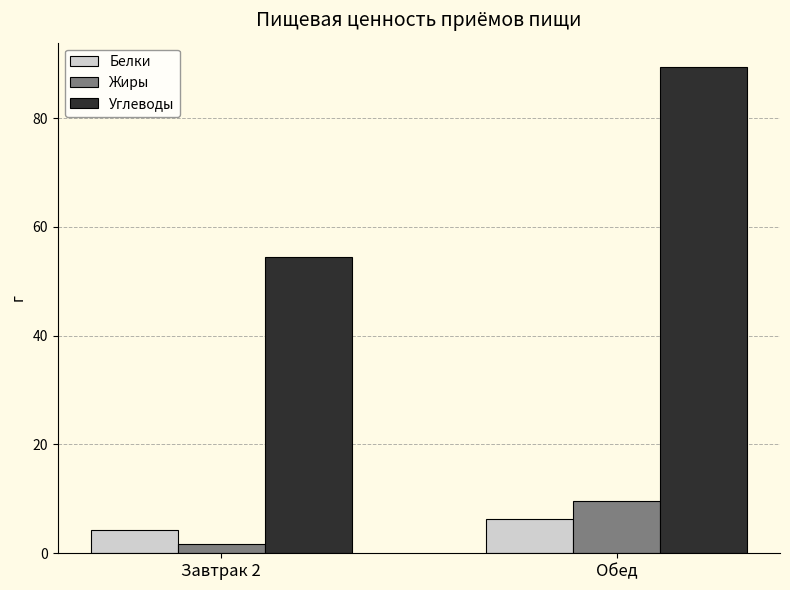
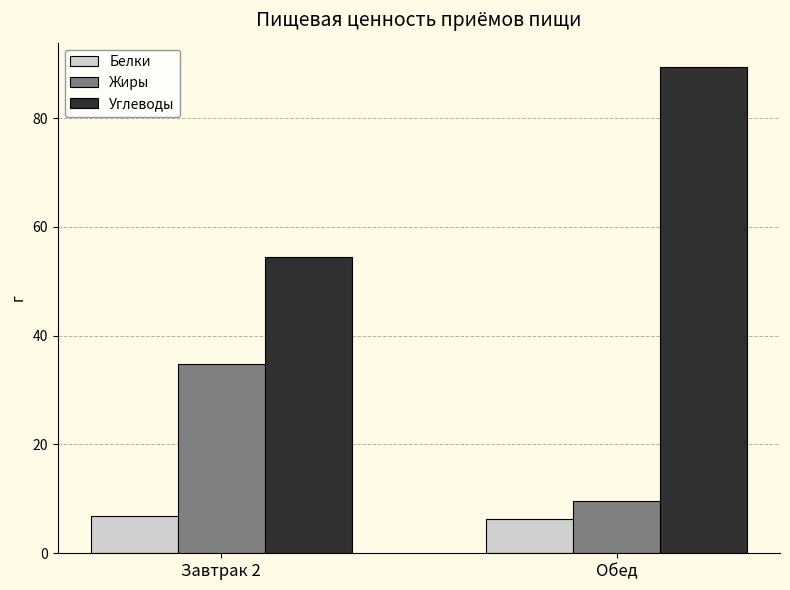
Белки, Завтрак 2: 4 -> 7
Жиры, Завтрак 2: 2 -> 35
